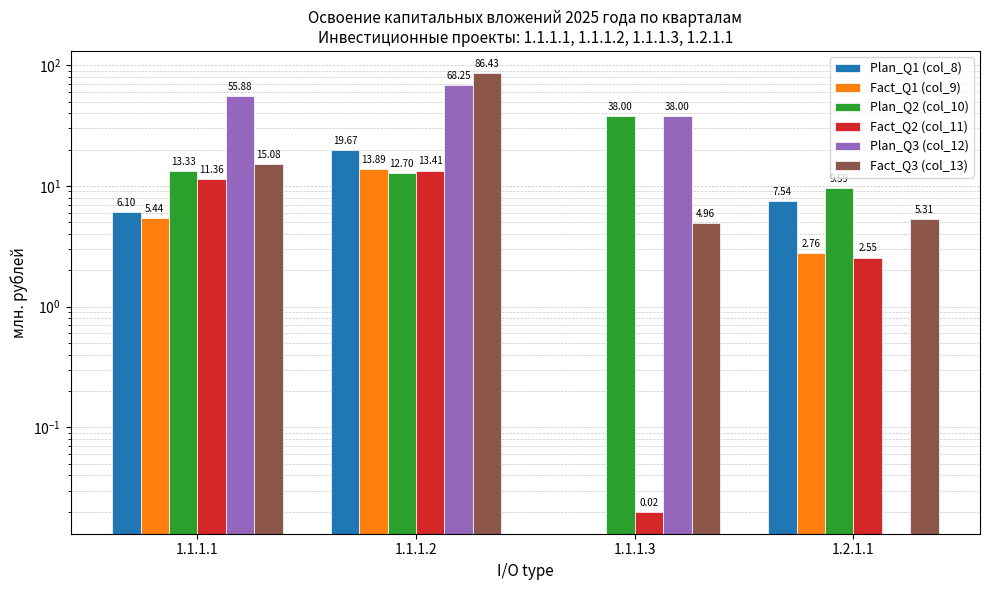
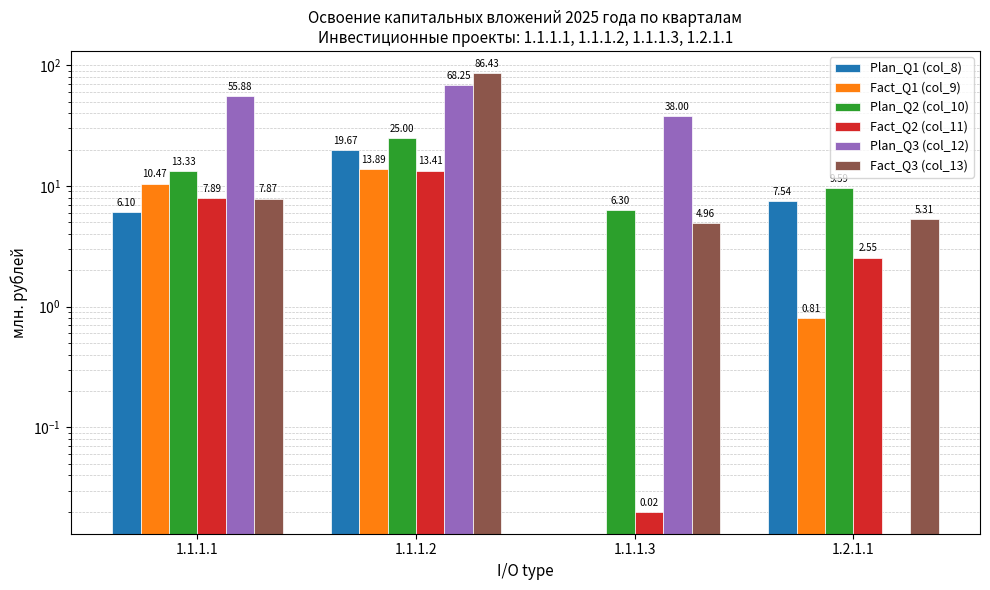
Fact_Q1 (col_9), 1.1.1.1: 5.44 -> 10.47
Fact_Q2 (col_11), 1.1.1.1: 11.36 -> 7.89
Fact_Q3 (col_13), 1.1.1.1: 15.08 -> 7.87
Plan_Q2 (col_10), 1.1.1.2: 12.70 -> 25.00
Plan_Q2 (col_10), 1.1.1.3: 38.00 -> 6.30
Fact_Q1 (col_9), 1.2.1.1: 2.76 -> 0.81
